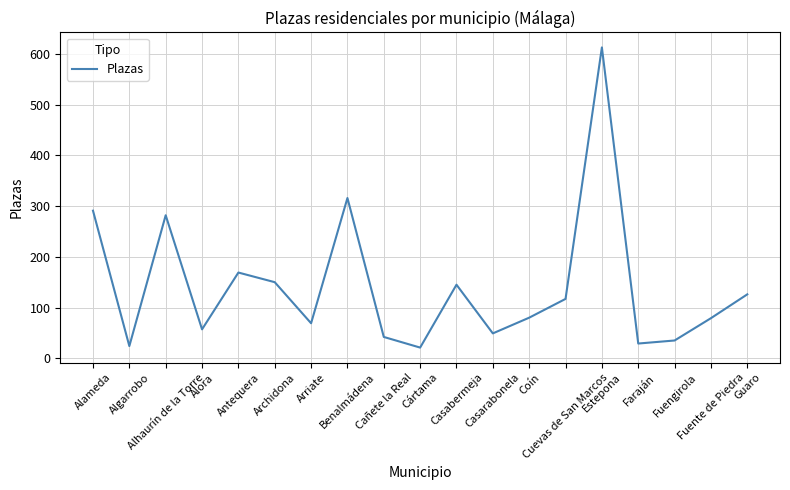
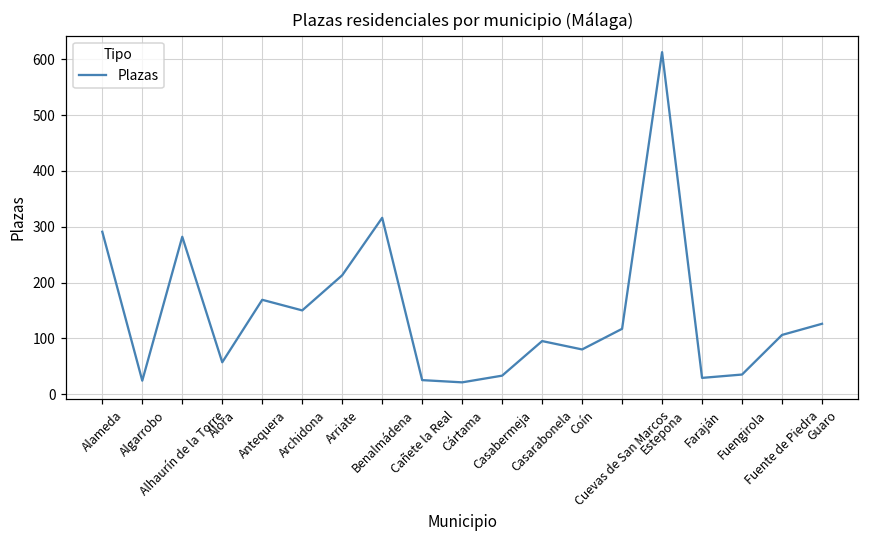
Arriate: 70 -> 210
Cañete la Real: 40 -> 30
Casabermeja: 150 -> 30
Casarabonela: 50 -> 100
Fuente de Piedra: 80 -> 110
